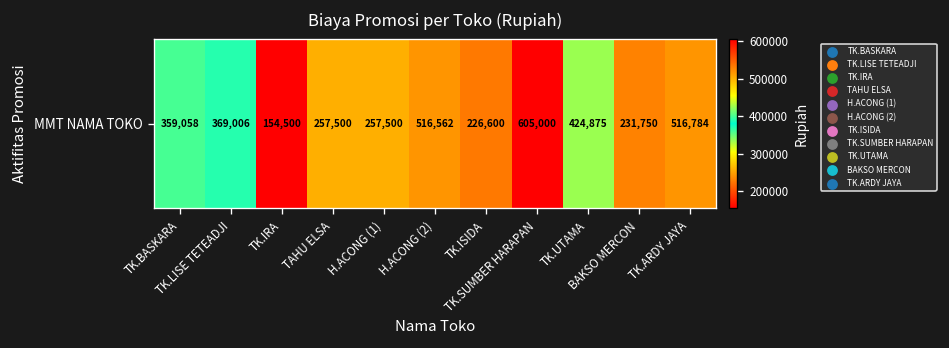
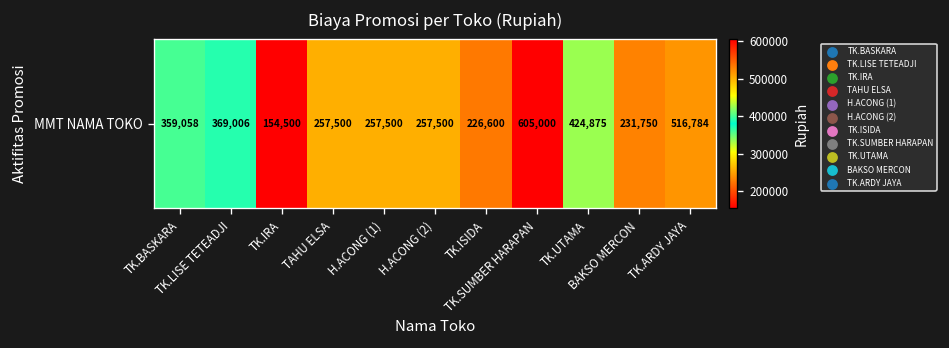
MMT NAMA TOKO, H.ACONG (2): 516,562 -> 257,500
